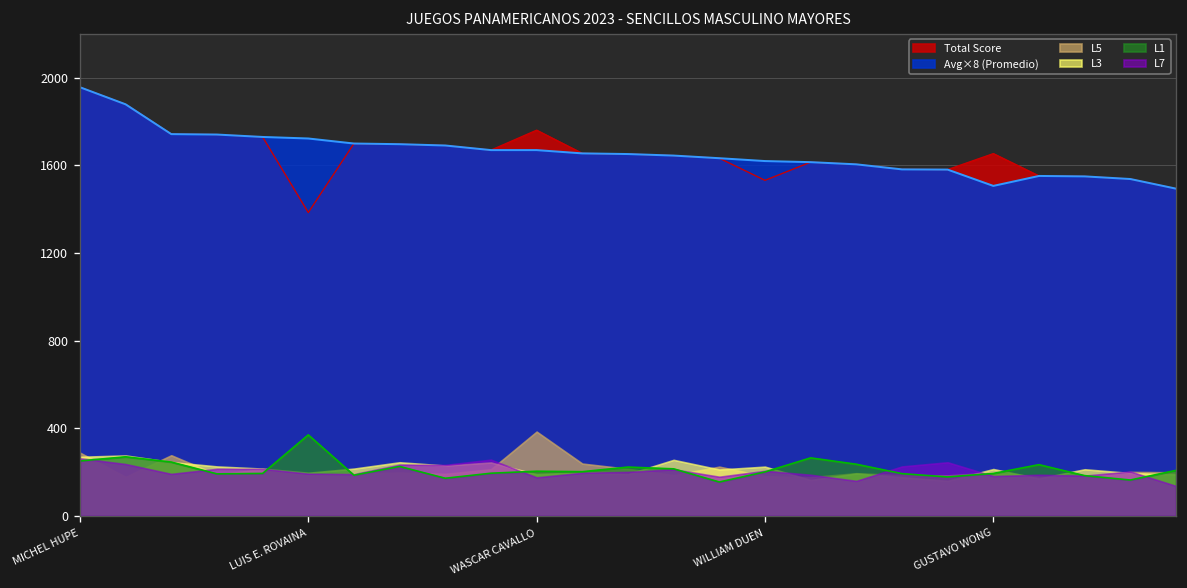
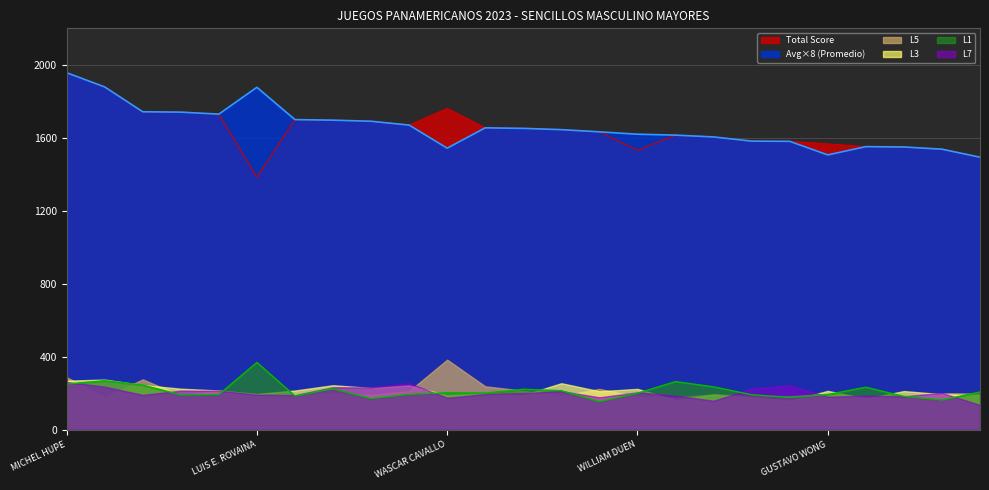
Avg×8 (Promedio), LUIS E. ROVAINA: 1720 -> 1880
Avg×8 (Promedio), WASCAR CAVALLO: 1670 -> 1540
Total Score, GUSTAVO WONG: 1650 -> 1570
